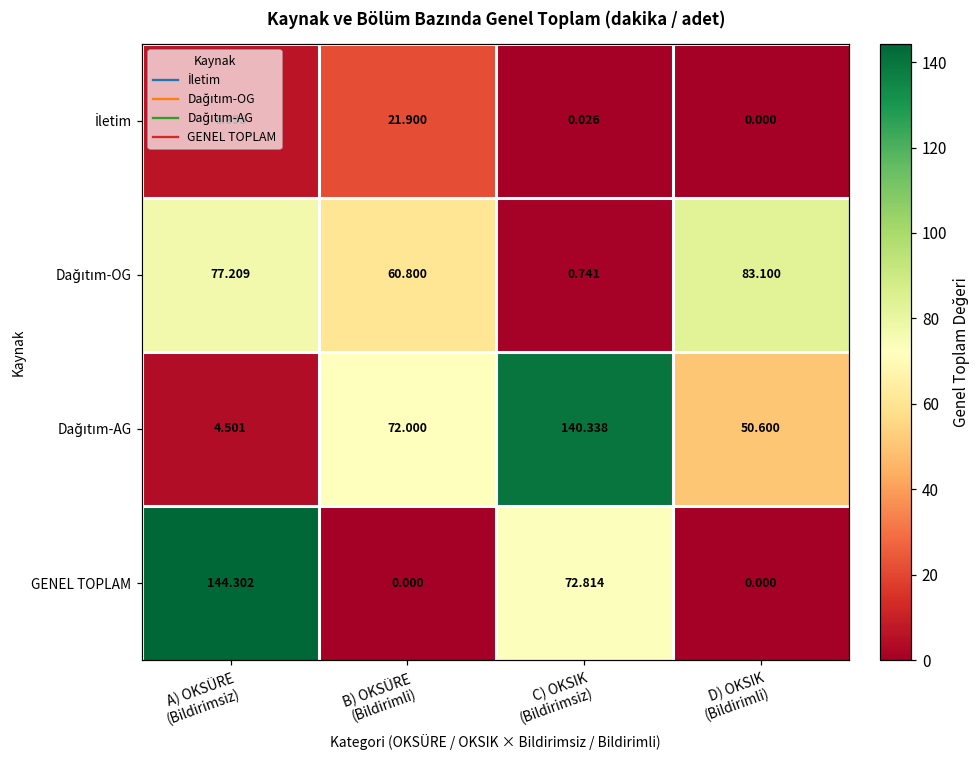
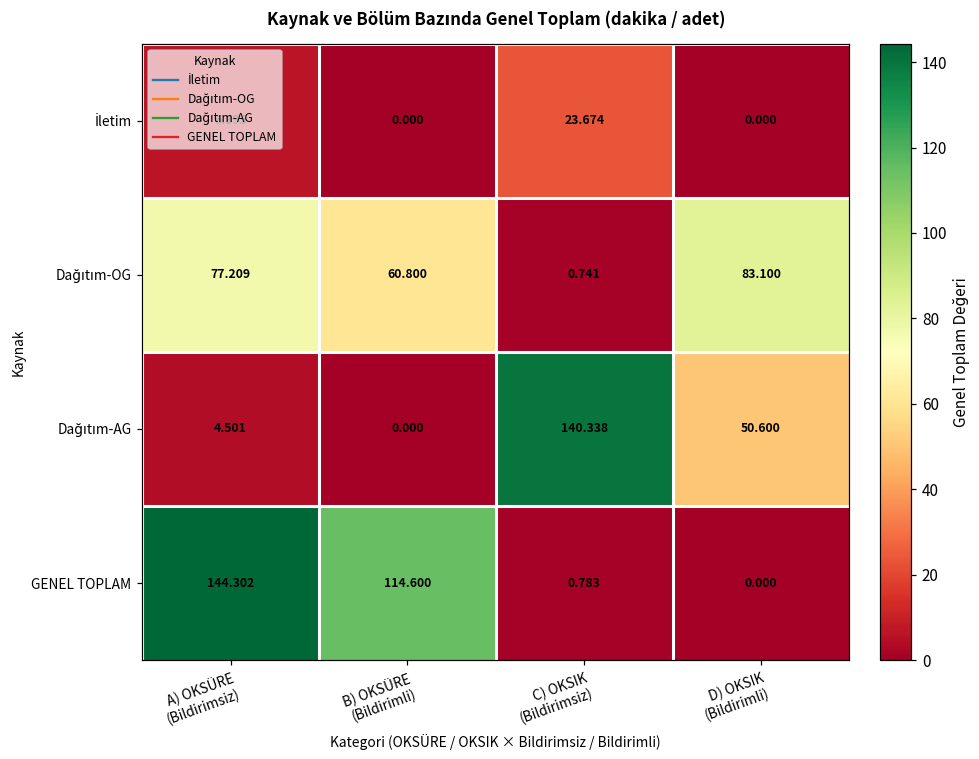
İletim, B) OKSÜRE (Bildirimli): 21.900 -> 0.000
İletim, C) OKSIK (Bildirimsiz): 0.026 -> 23.674
Dağıtım-AG, B) OKSÜRE (Bildirimli): 72.000 -> 0.000
GENEL TOPLAM, B) OKSÜRE (Bildirimli): 0.000 -> 114.600
GENEL TOPLAM, C) OKSIK (Bildirimsiz): 72.814 -> 0.783
